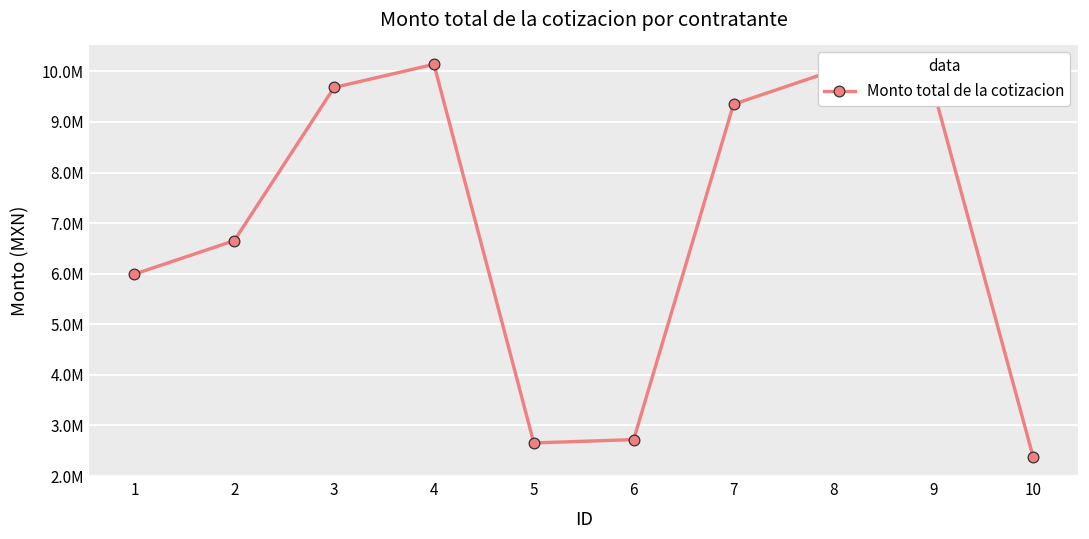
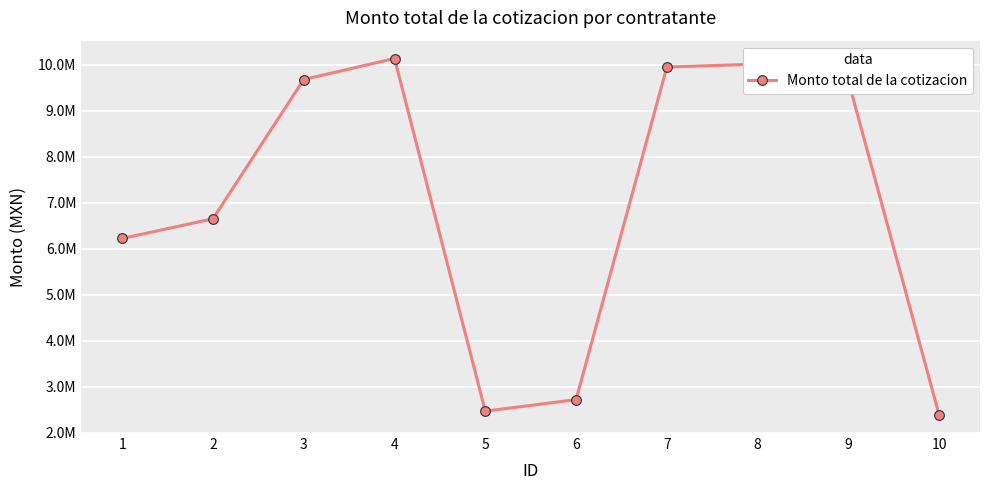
1: 6000000 -> 6200000
5: 2700000 -> 2500000
7: 9300000 -> 10000000
